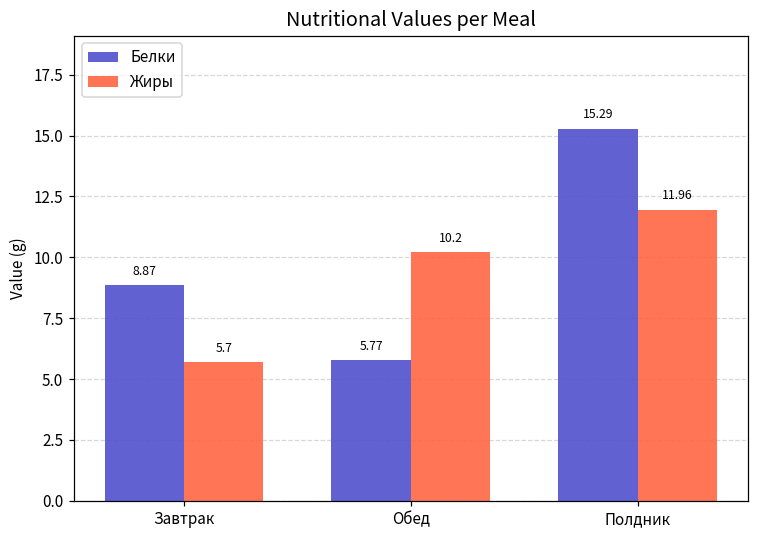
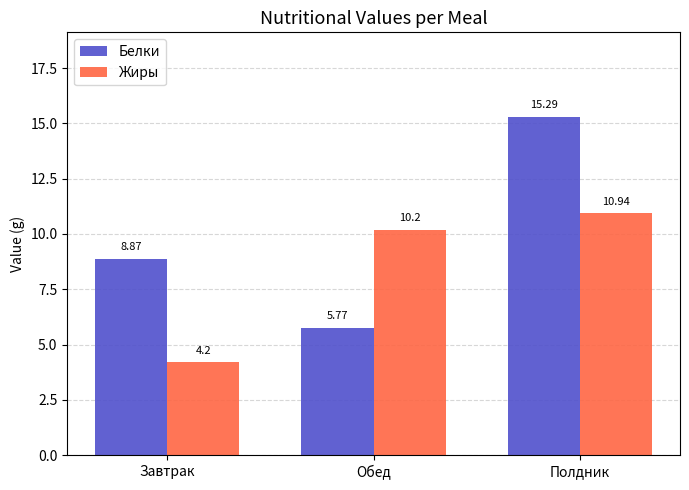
Жиры, Завтрак: 5.7 -> 4.2
Жиры, Полдник: 11.96 -> 10.94
